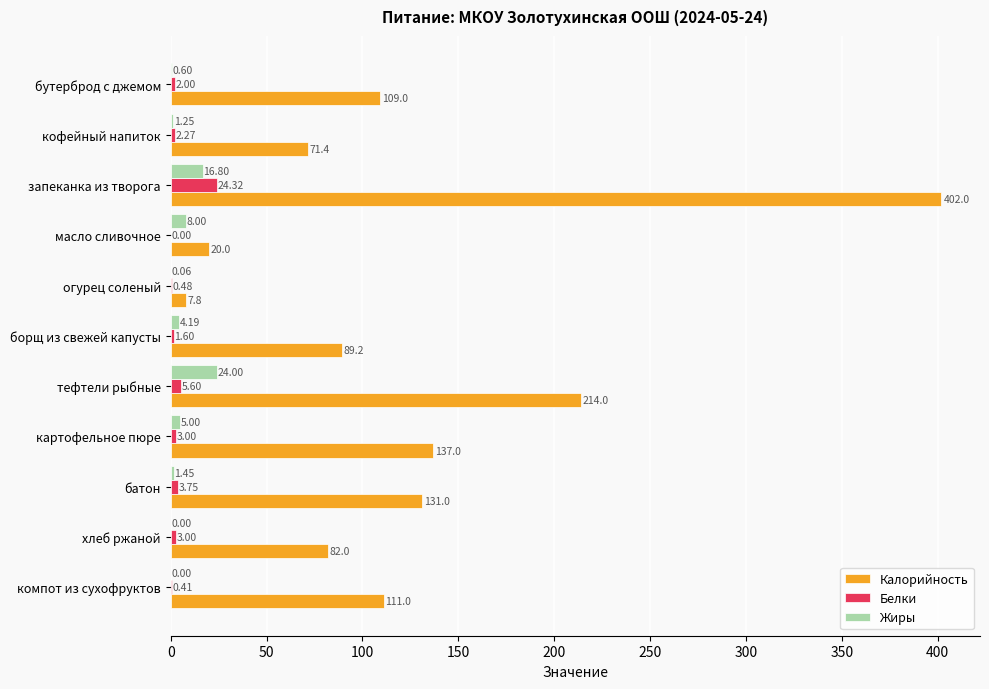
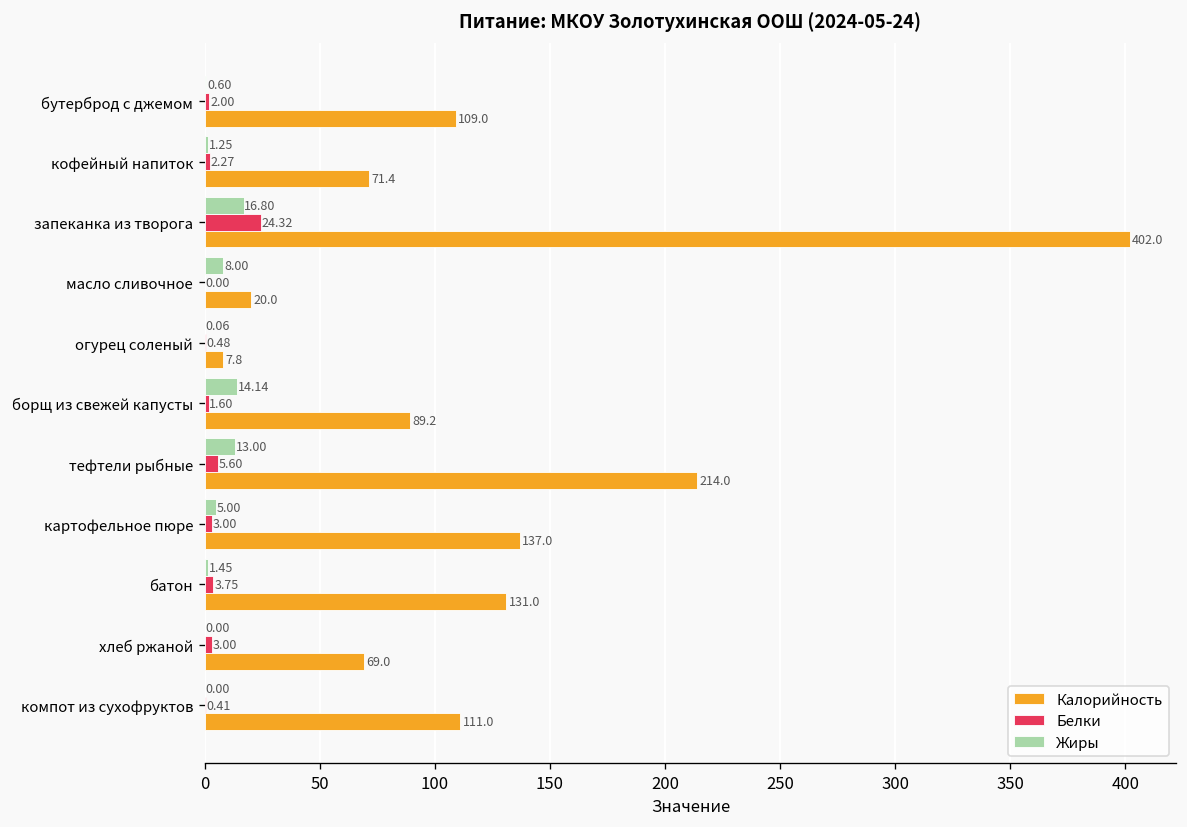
Жиры, борщ из свежей капусты: 4.19 -> 14.14
Жиры, тефтели рыбные: 24.00 -> 13.00
Калорийность, хлеб ржаной: 82.0 -> 69.0
